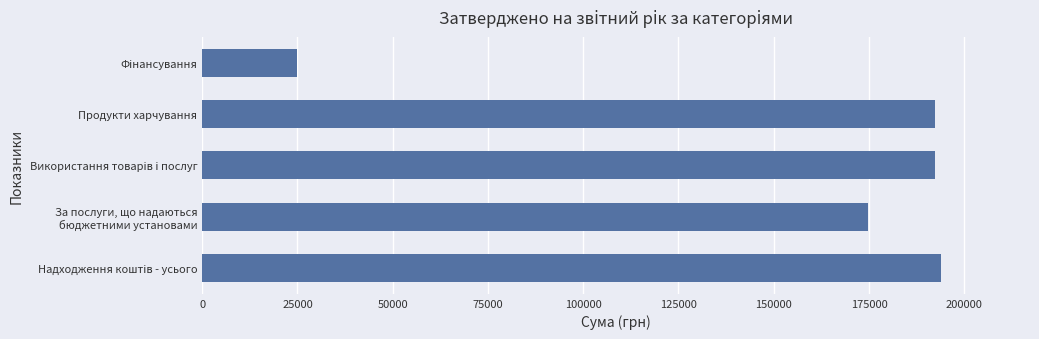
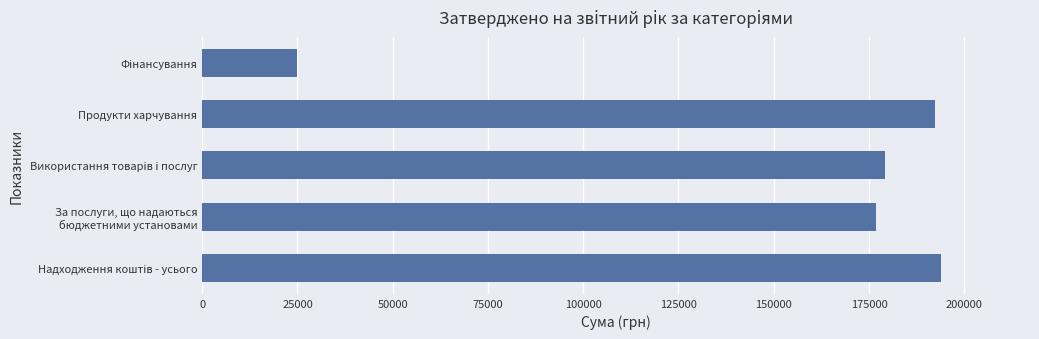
Використання товарів і послуг: 192000 -> 179000
За послуги, що надаються бюджетними установами: 175000 -> 177000
